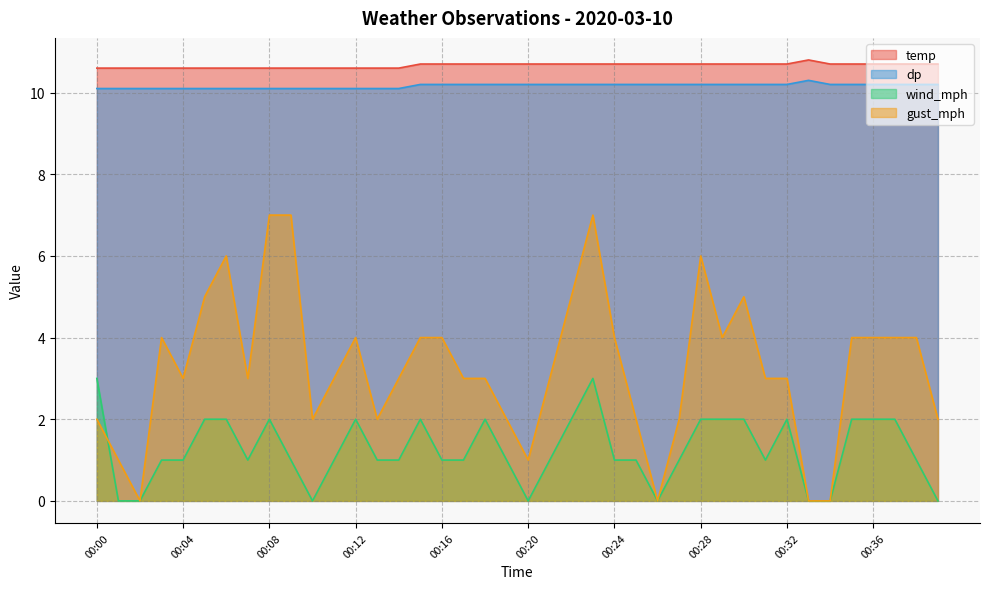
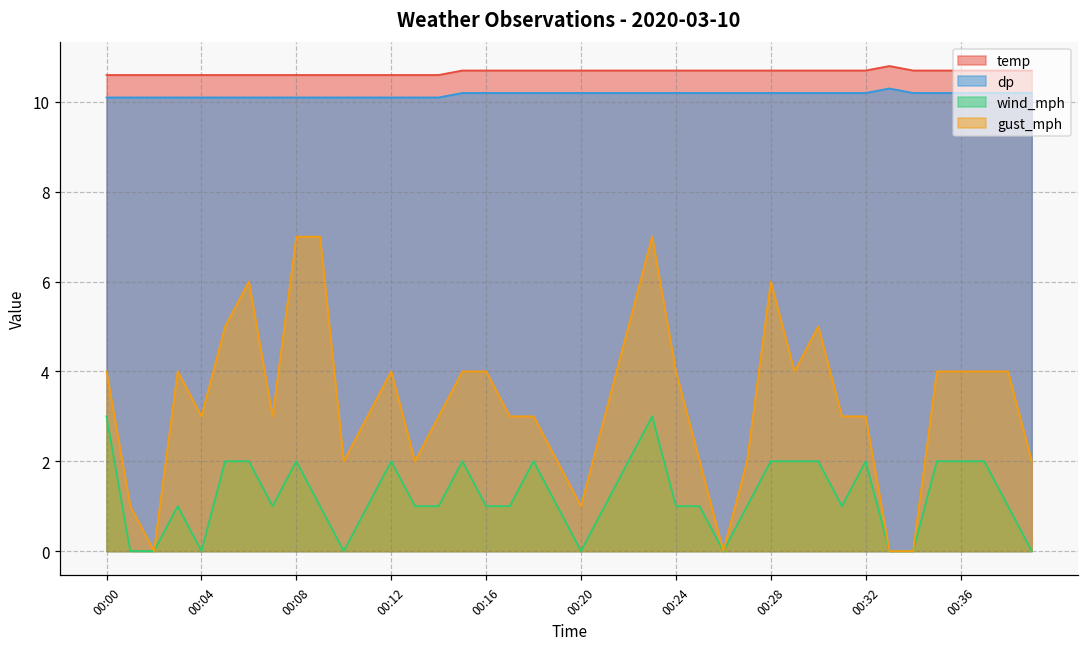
gust_mph, 00:00: 2 -> 4
wind_mph, 00:04: 1 -> 0
